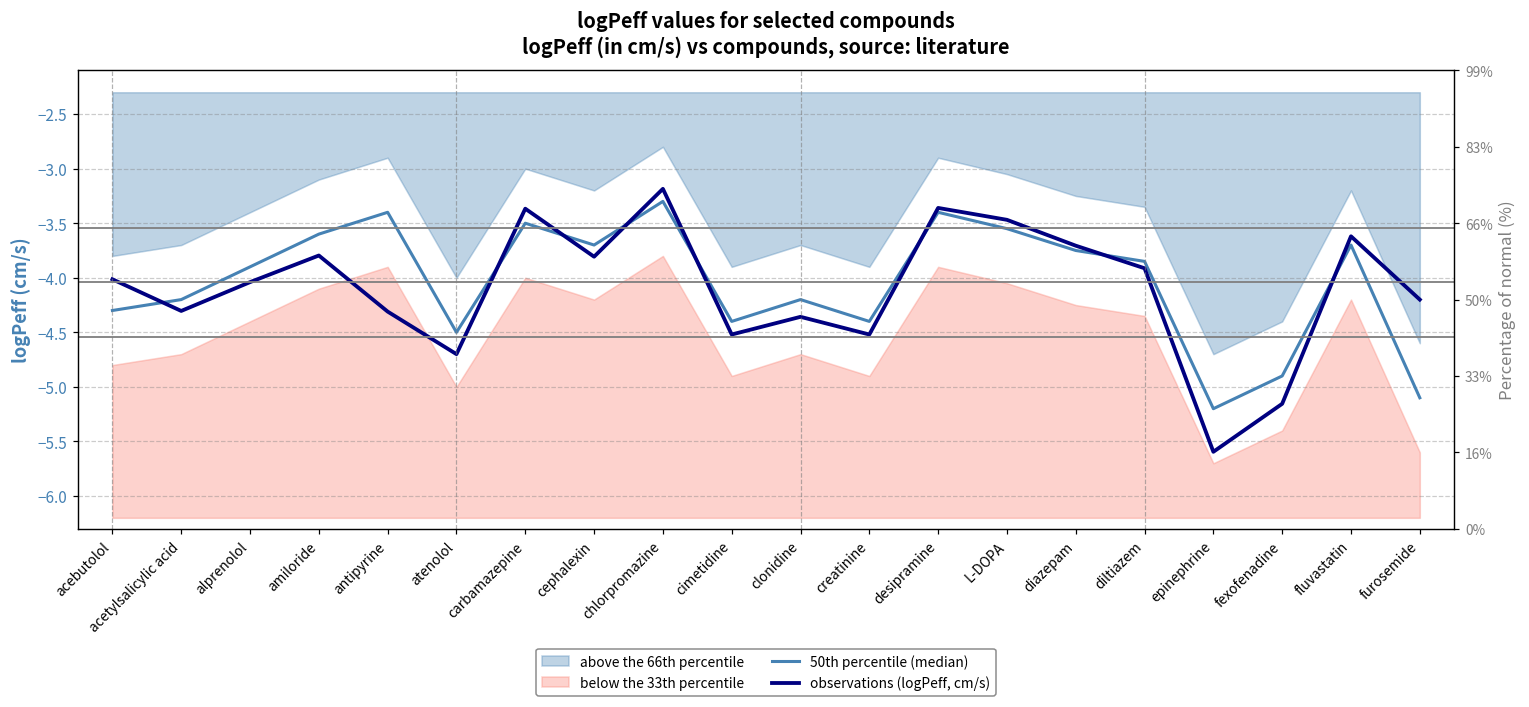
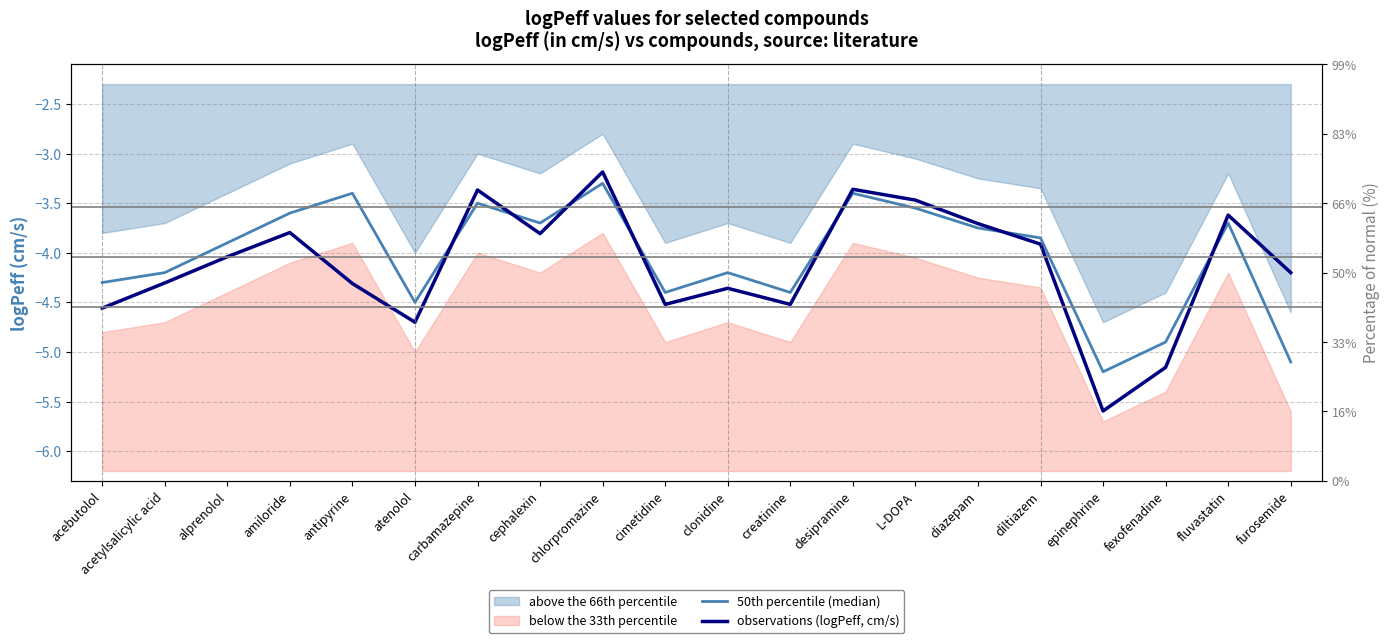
observations (logPeff, cm/s), acebutolol: -4.0 -> -4.6
